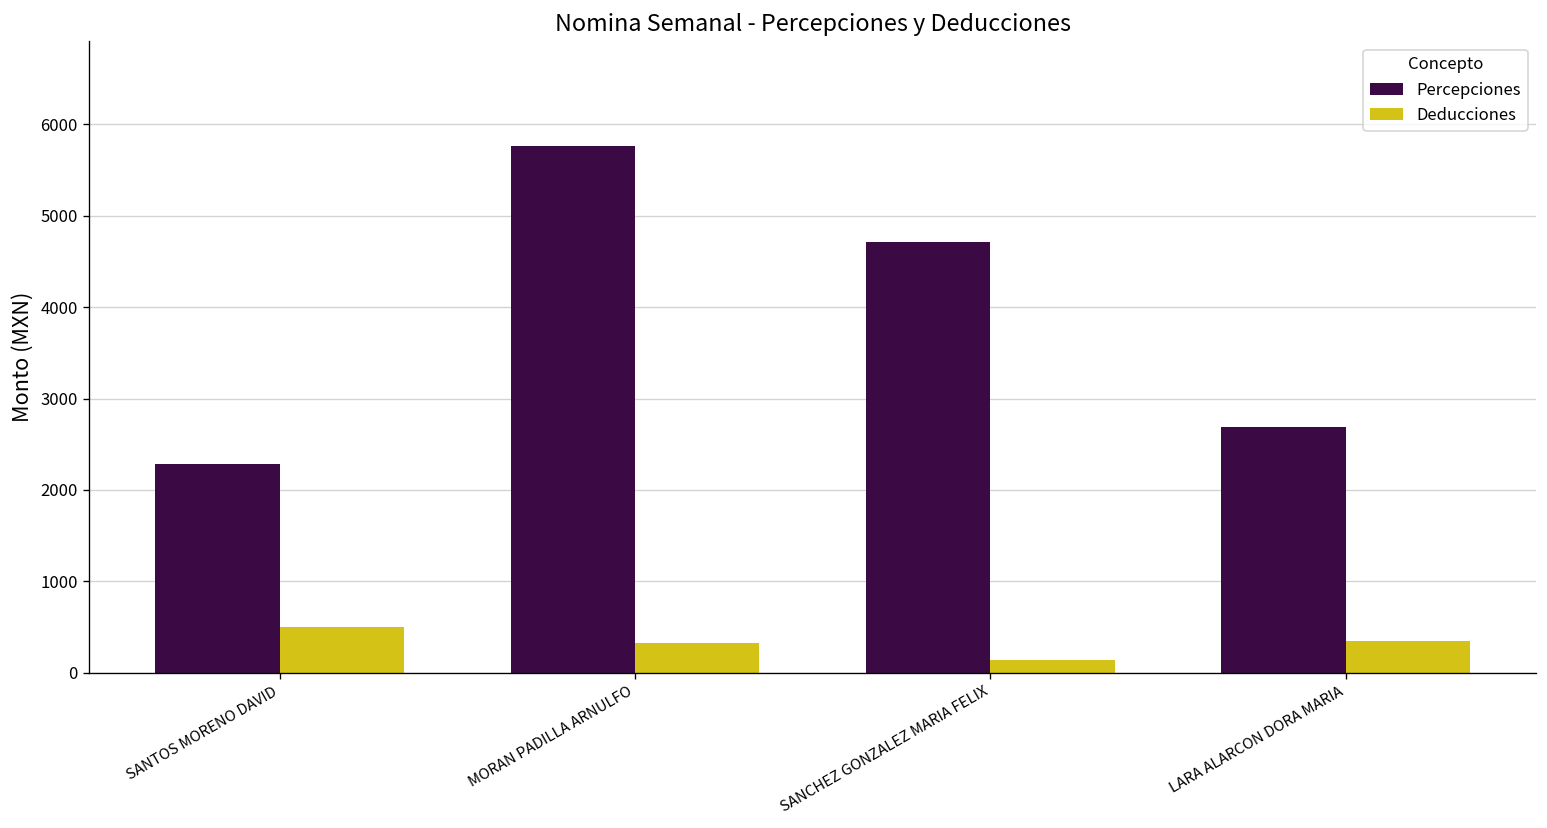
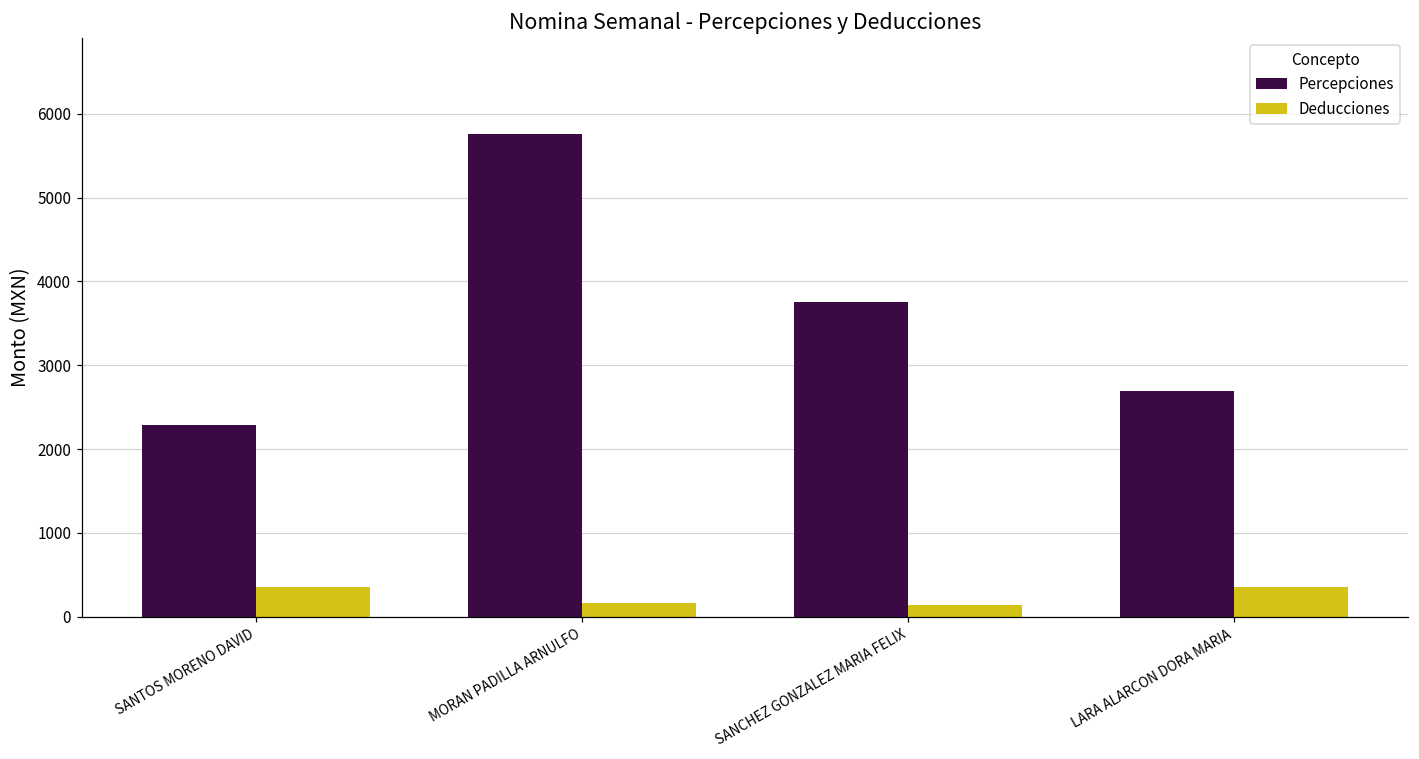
Deducciones, SANTOS MORENO DAVID: 500 -> 400
Deducciones, MORAN PADILLA ARNULFO: 300 -> 200
Percepciones, SANCHEZ GONZALEZ MARIA FELIX: 4700 -> 3800
